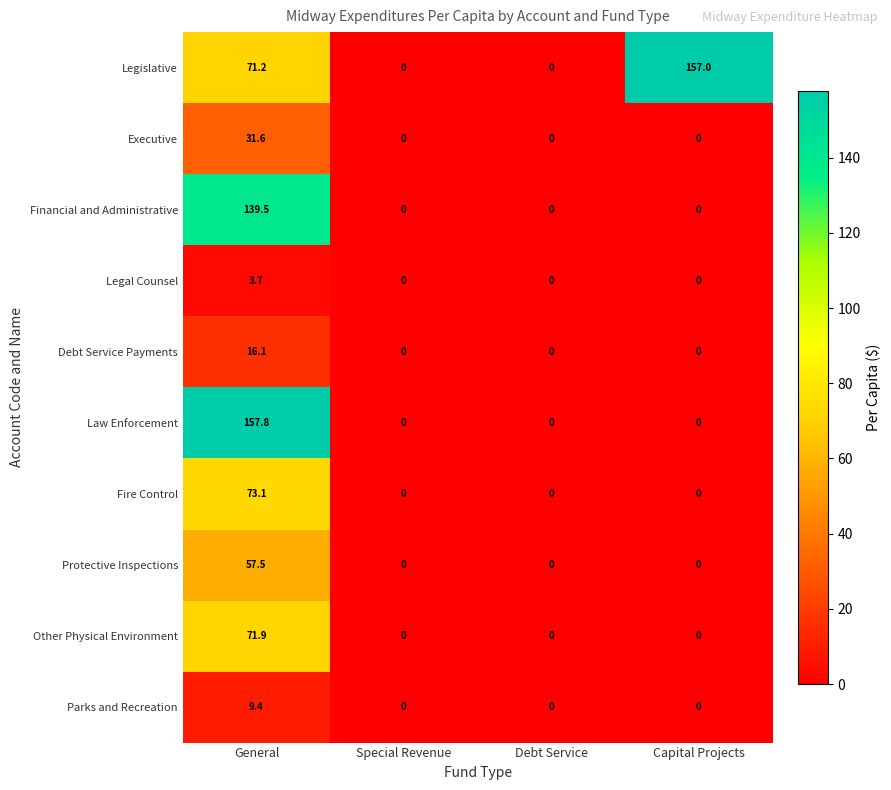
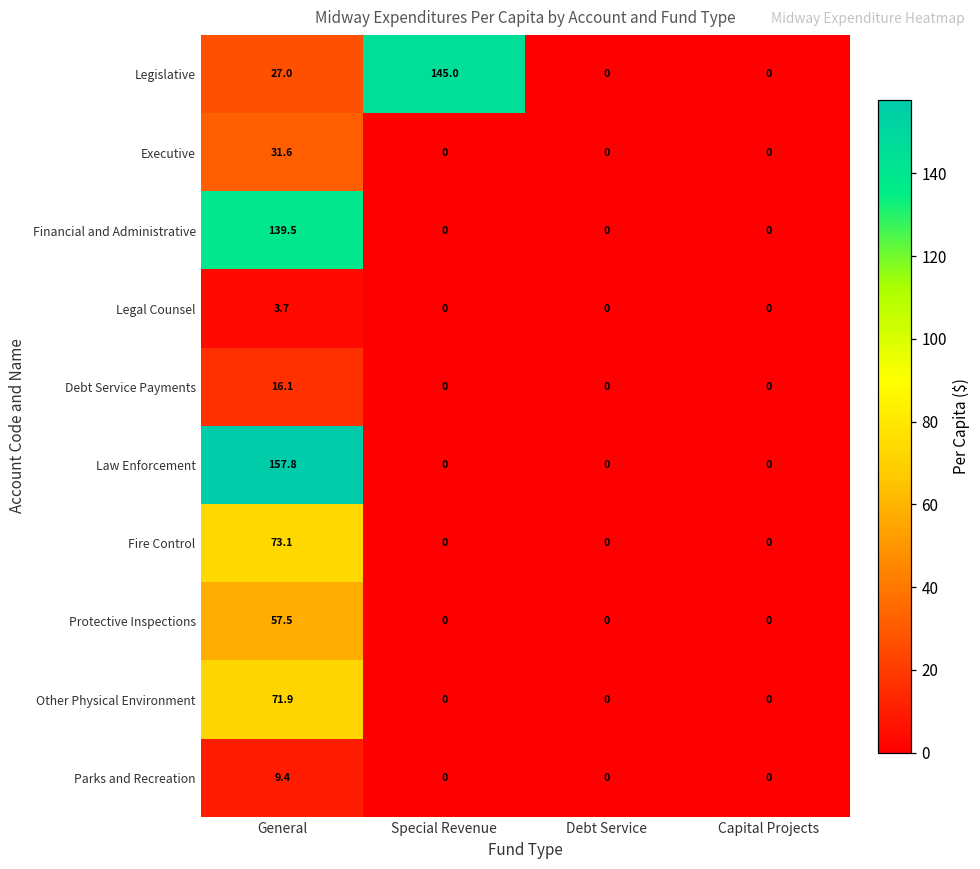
Legislative, General: 71.2 -> 27.0
Legislative, Special Revenue: 0 -> 145.0
Legislative, Capital Projects: 157.0 -> 0
